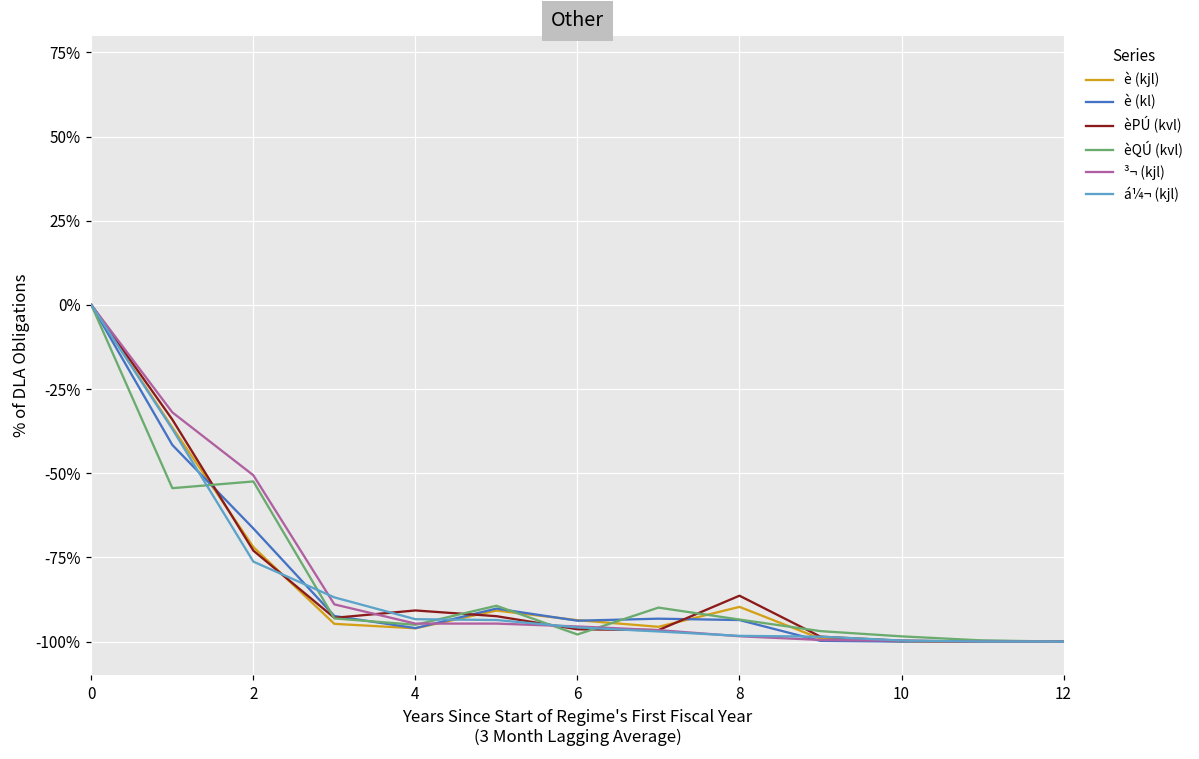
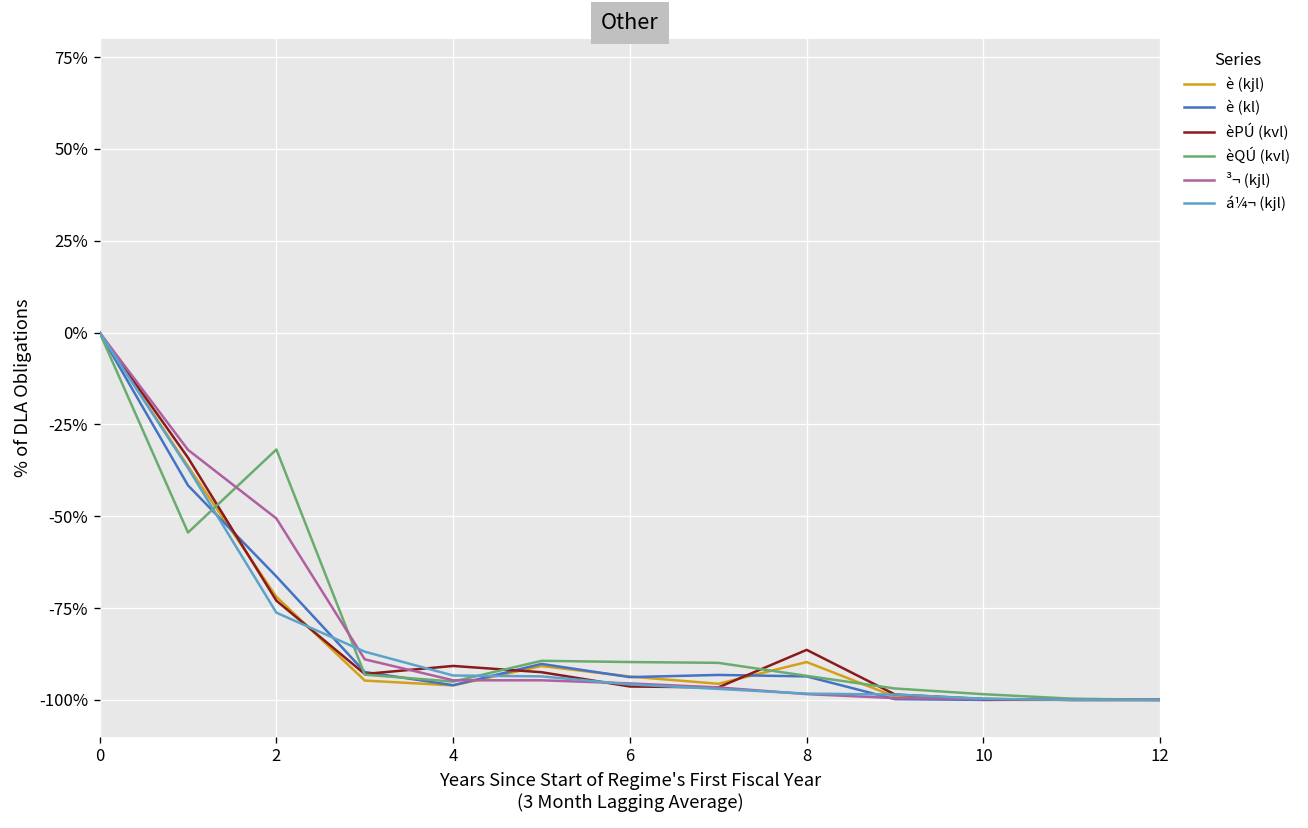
èQÚ (kvl), 2: -52% -> -32%
èQÚ (kvl), 6: -98% -> -90%
